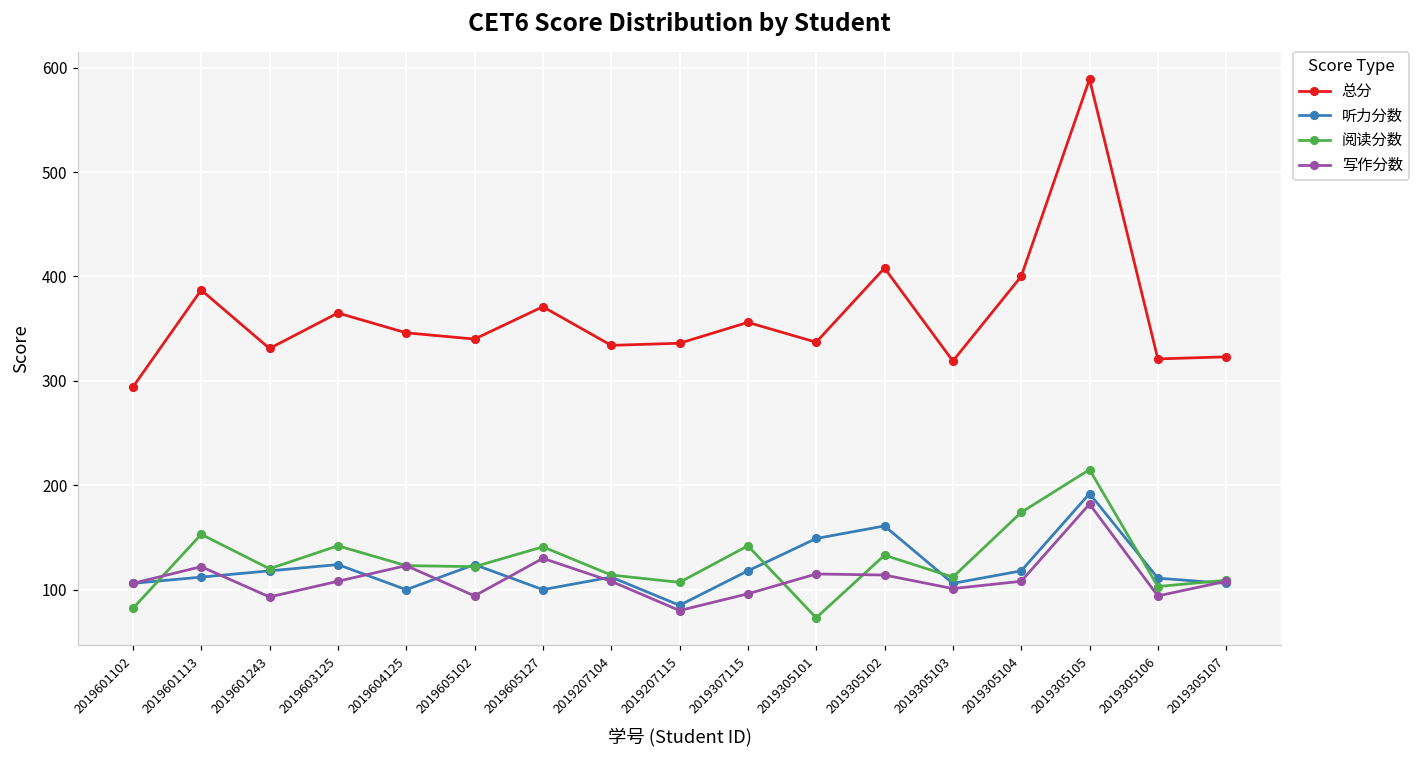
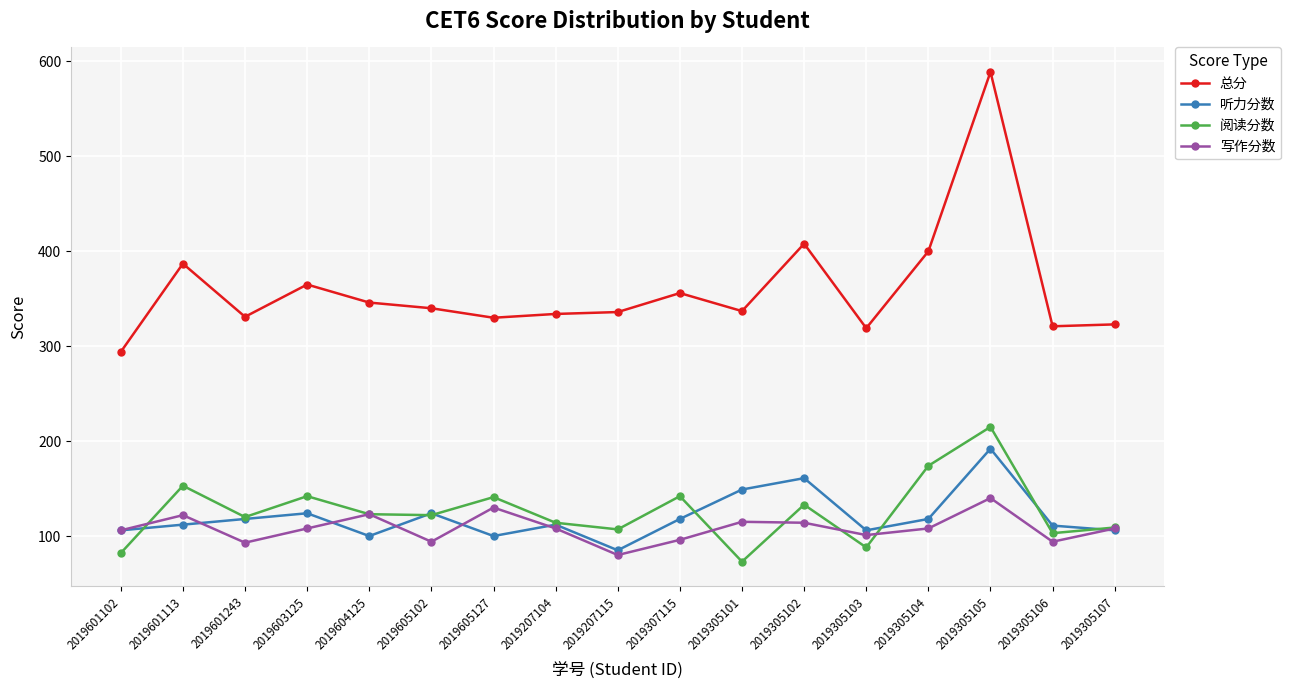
总分, 2019605127: 370 -> 330
阅读分数, 2019305103: 110 -> 90
写作分数, 2019305105: 180 -> 140
